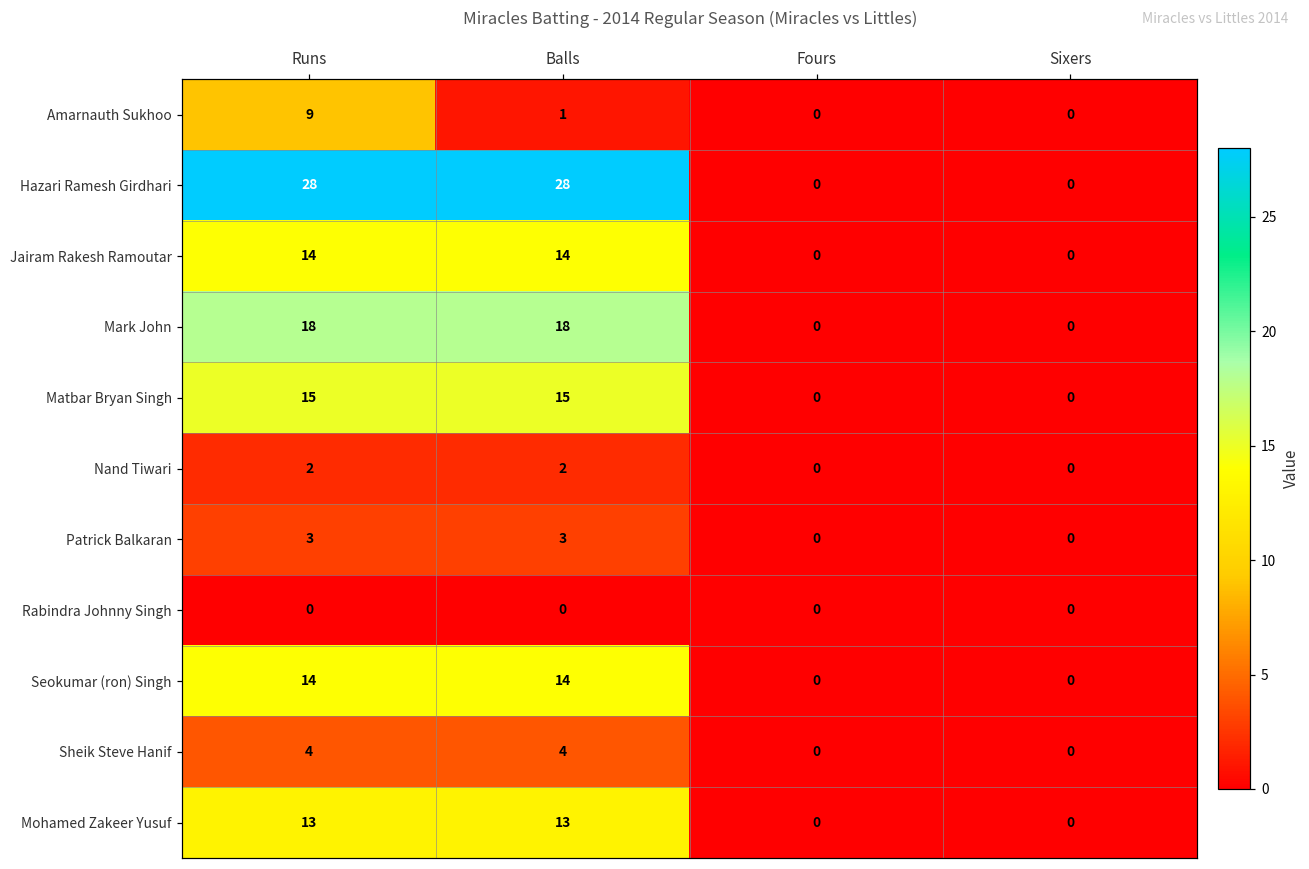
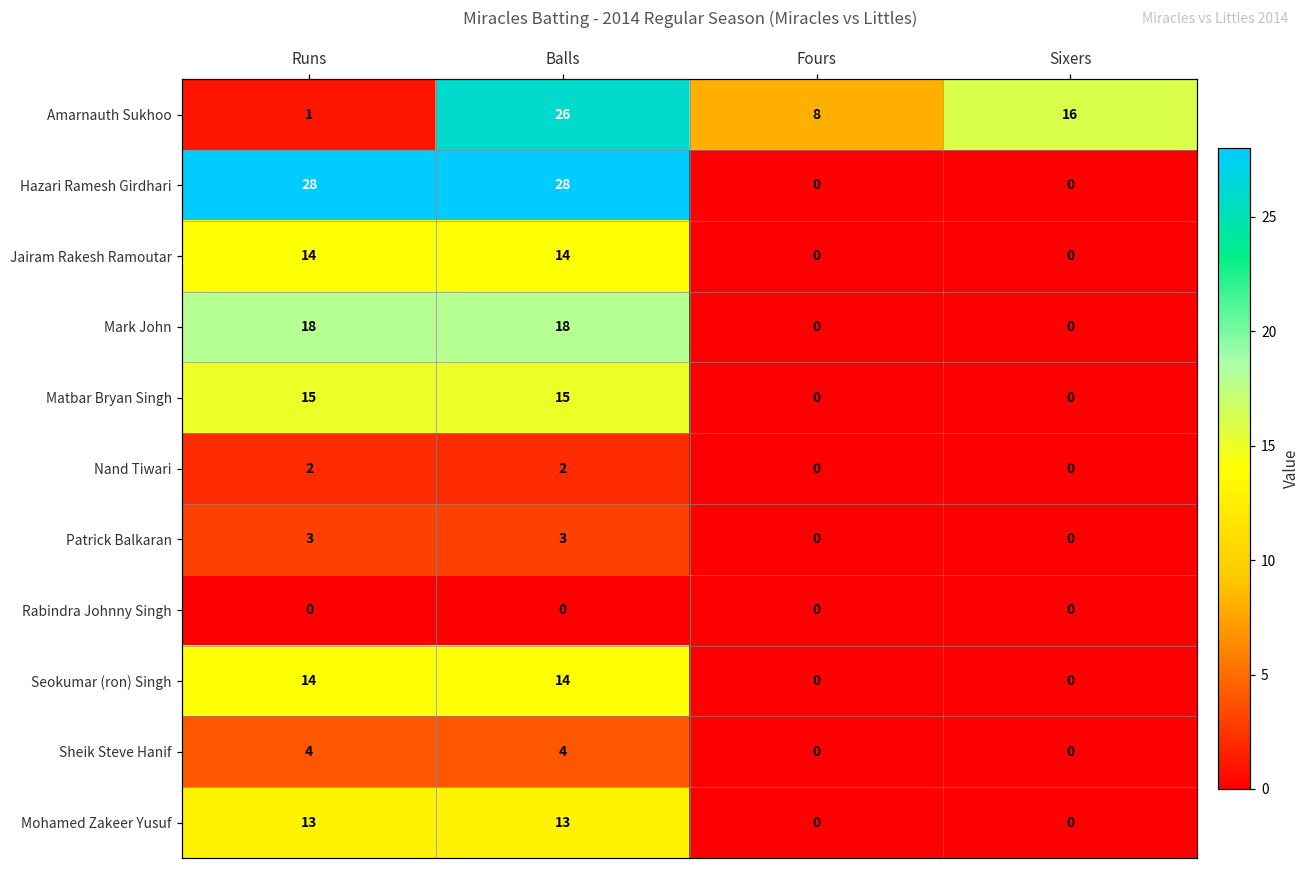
Amarnauth Sukhoo, Runs: 9 -> 1
Amarnauth Sukhoo, Balls: 1 -> 26
Amarnauth Sukhoo, Fours: 0 -> 8
Amarnauth Sukhoo, Sixers: 0 -> 16
